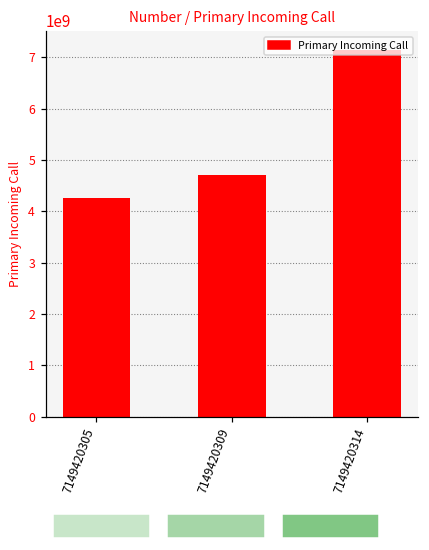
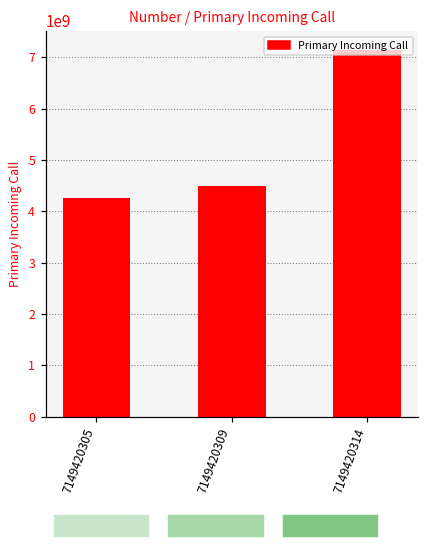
7149420309: 4700000000 -> 4500000000
